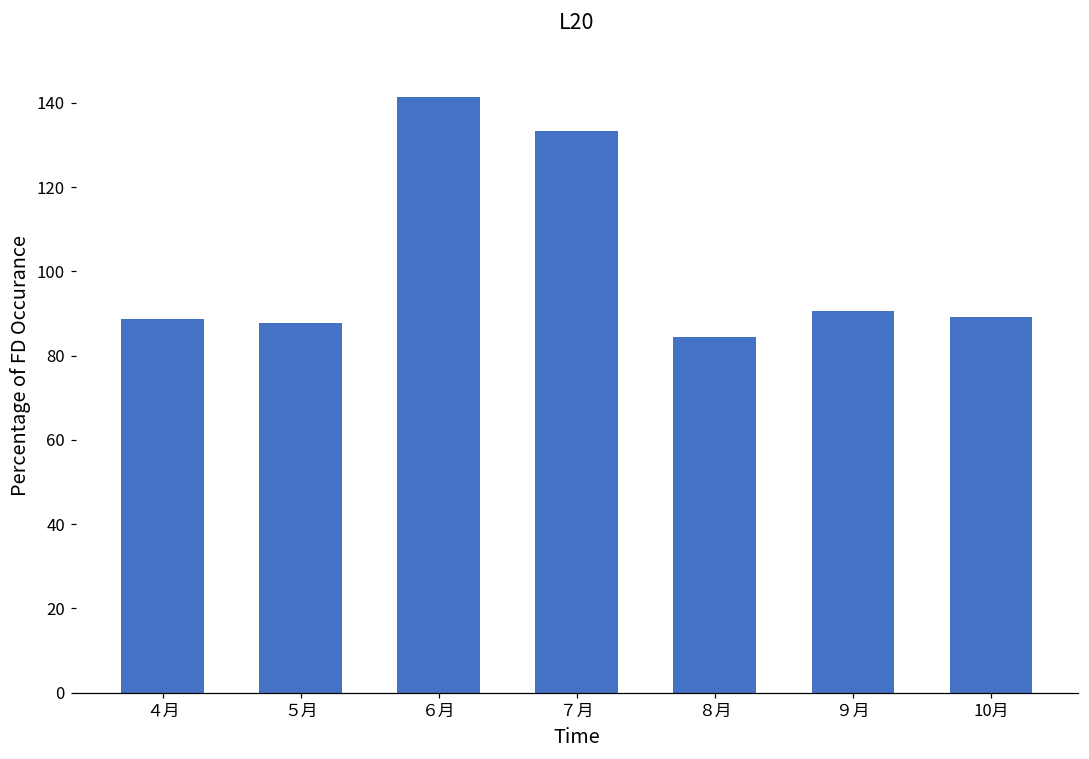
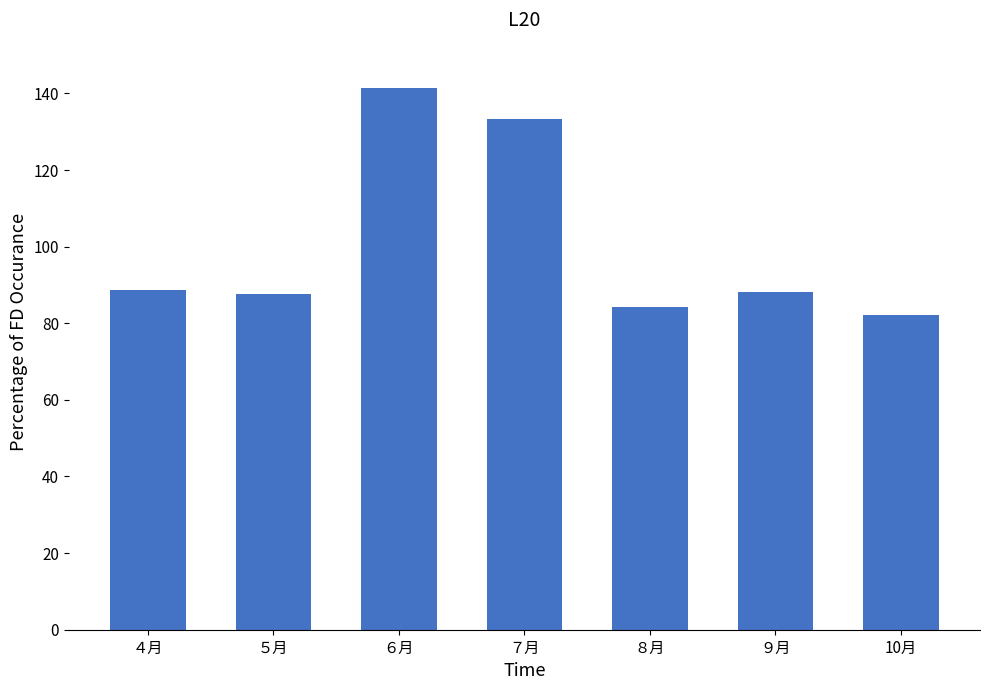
９月: 91 -> 88
10月: 89 -> 82
